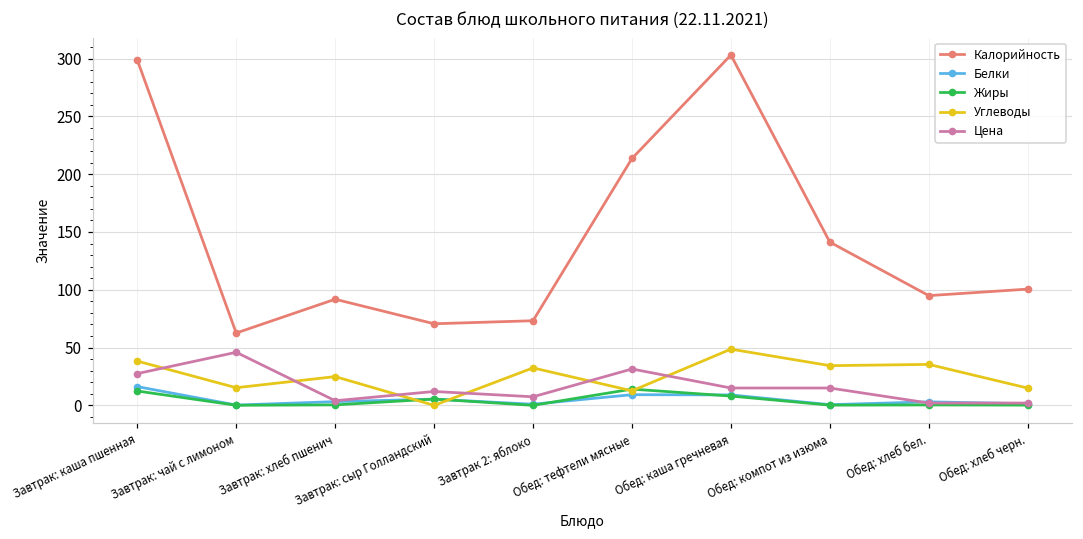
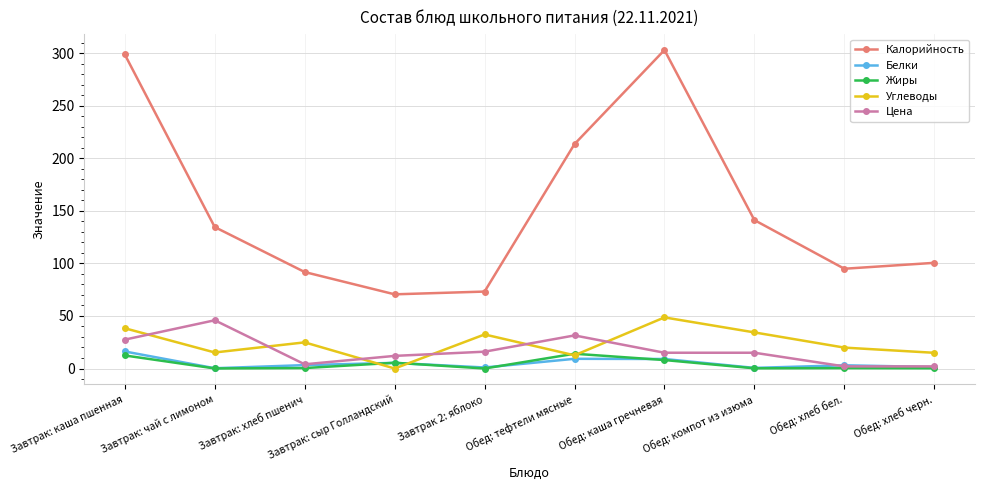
Калорийность, Завтрак: чай с лимоном: 63 -> 135
Цена, Завтрак 2: яблоко: 7 -> 16
Углеводы, Обед: хлеб бел.: 35 -> 20
